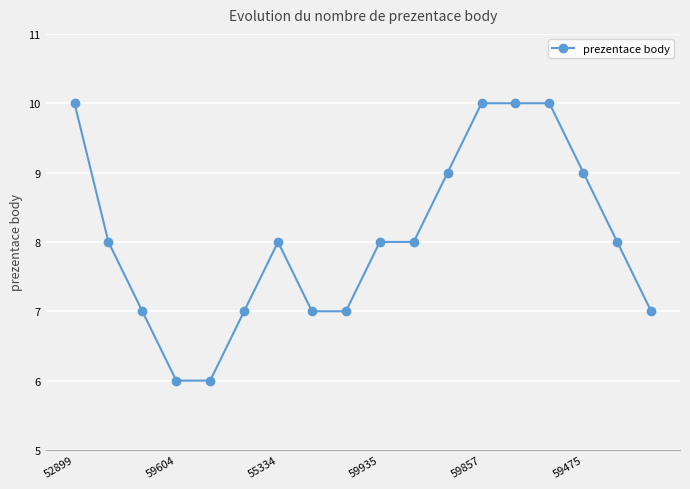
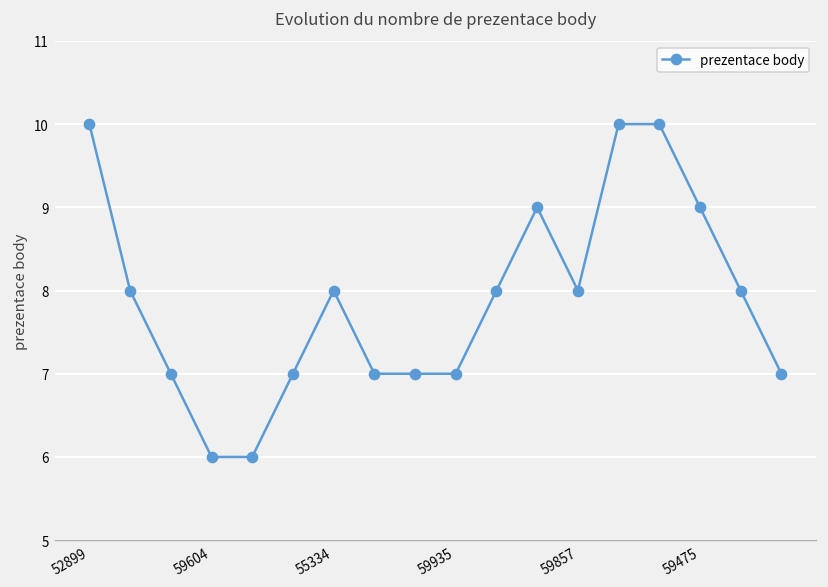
59935: 8 -> 7
59857: 10 -> 8
